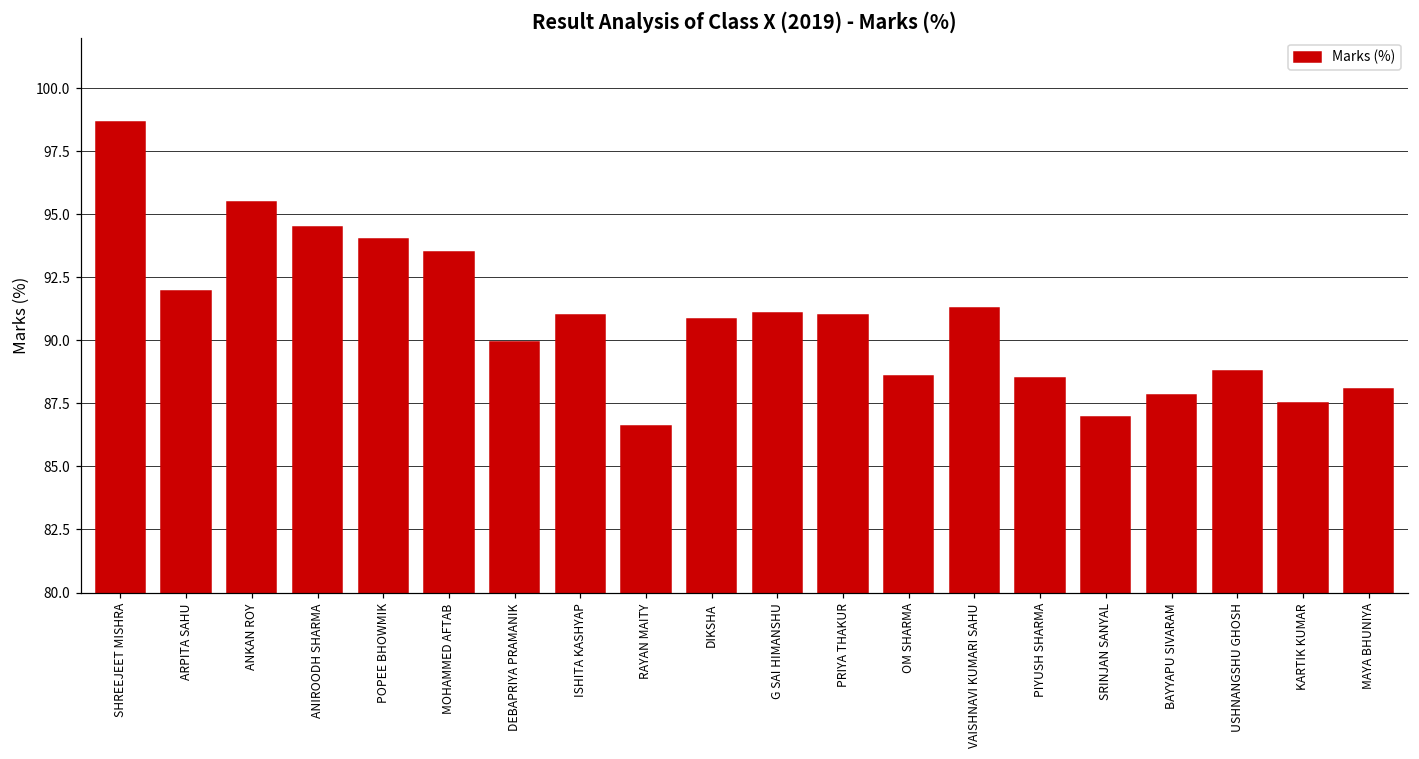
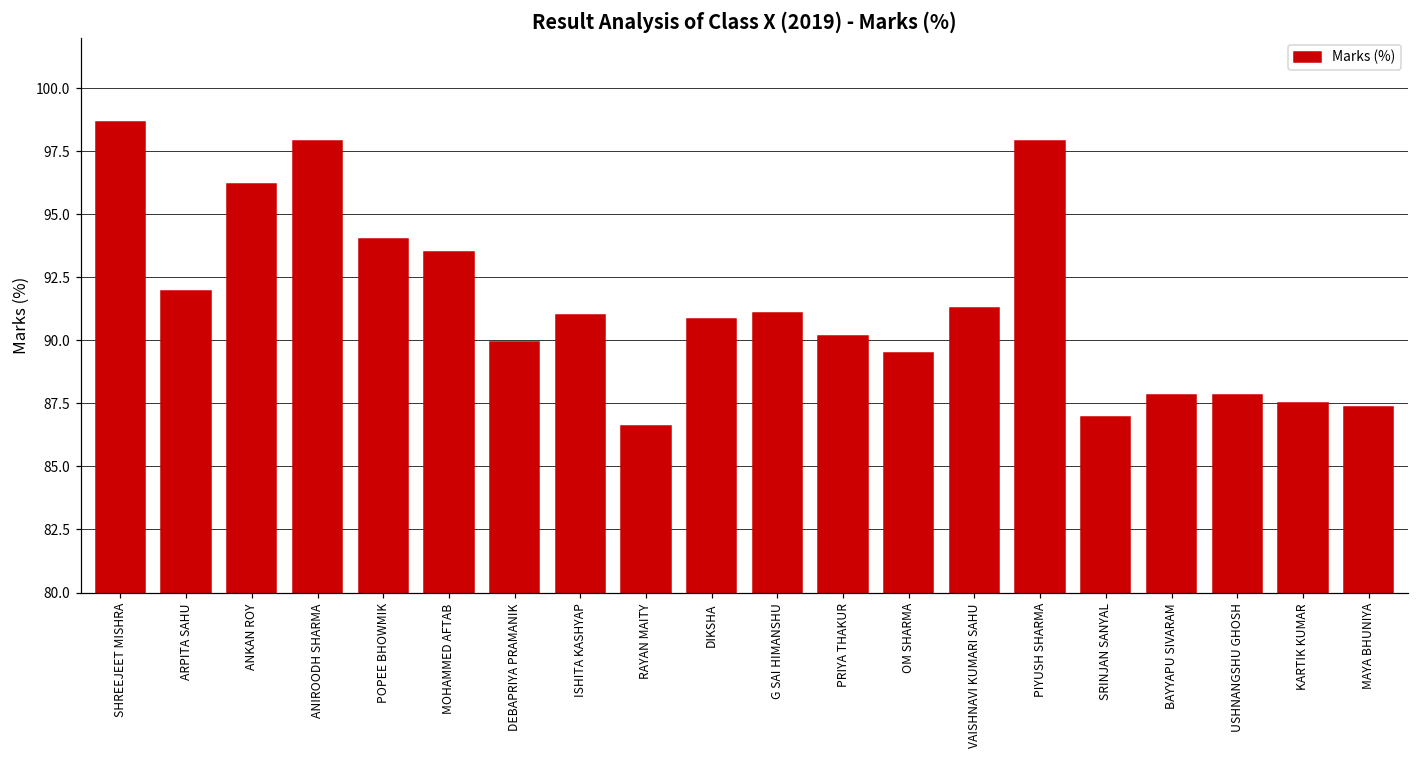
ANKAN ROY: 95.5 -> 96.2
ANIROODH SHARMA: 94.5 -> 97.9
PRIYA THAKUR: 91.0 -> 90.2
OM SHARMA: 88.6 -> 89.5
PIYUSH SHARMA: 88.5 -> 97.9
USHNANGSHU GHOSH: 88.8 -> 87.8
MAYA BHUNIYA: 88.1 -> 87.3
